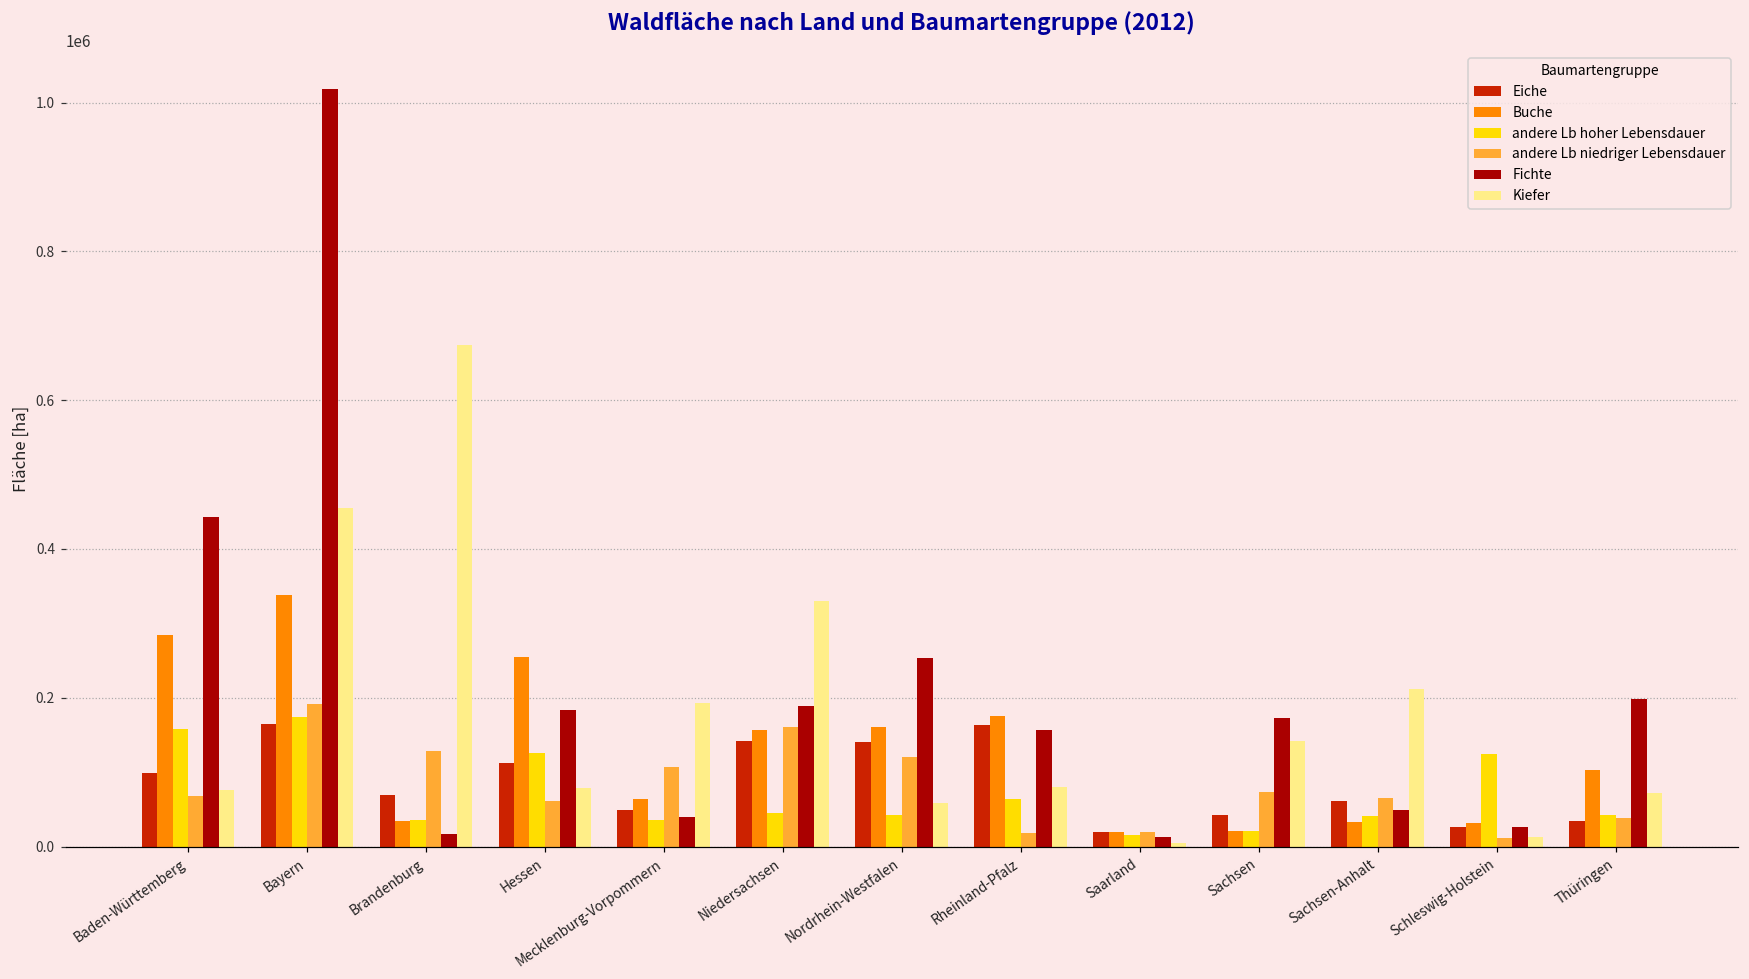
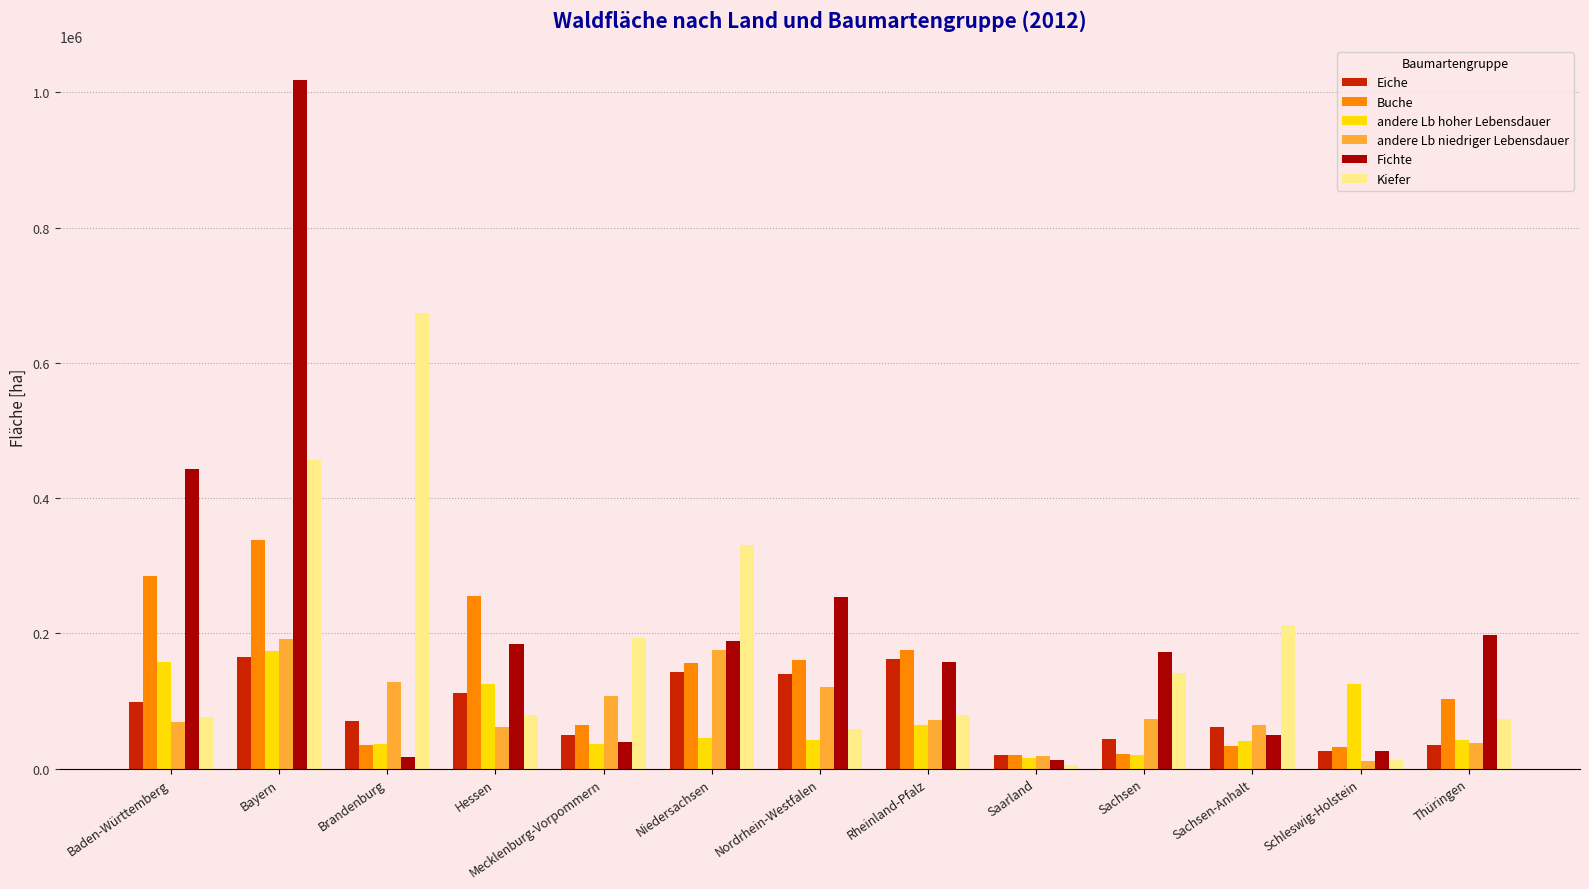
andere Lb niedriger Lebensdauer, Niedersachsen: 160000 -> 180000
andere Lb niedriger Lebensdauer, Rheinland-Pfalz: 20000 -> 70000
